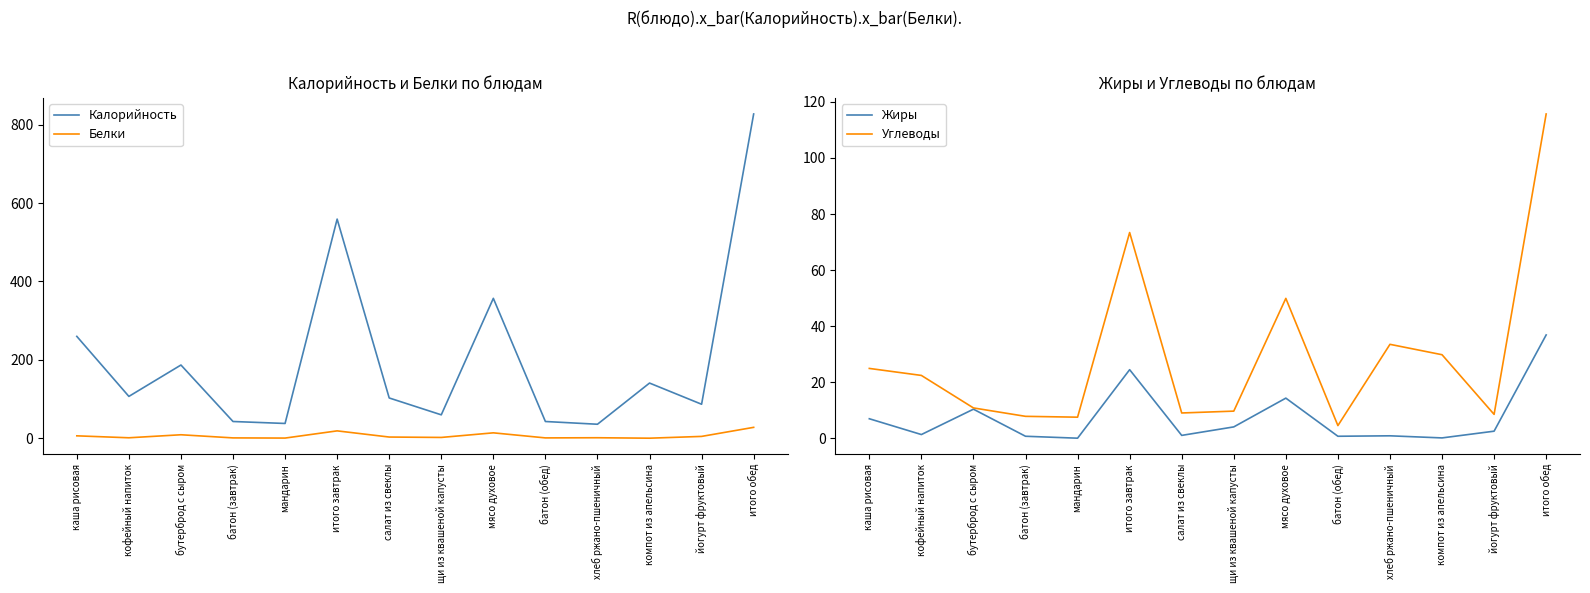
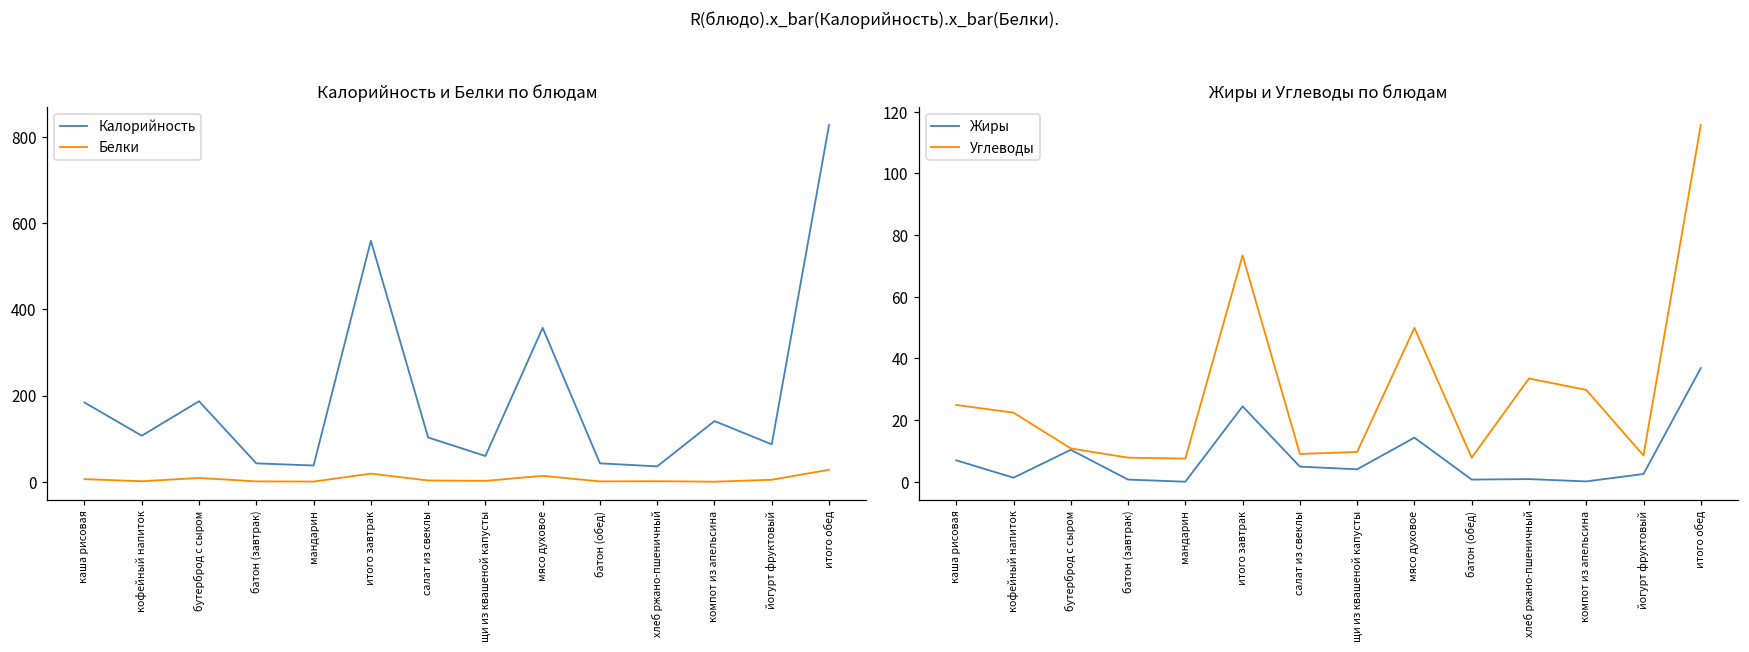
Калорийность и Белки по блюдам, Калорийность, каша рисовая: 260 -> 180
Жиры и Углеводы по блюдам, Жиры, салат из свеклы: 1 -> 5
Жиры и Углеводы по блюдам, Углеводы, батон (обед): 5 -> 8
